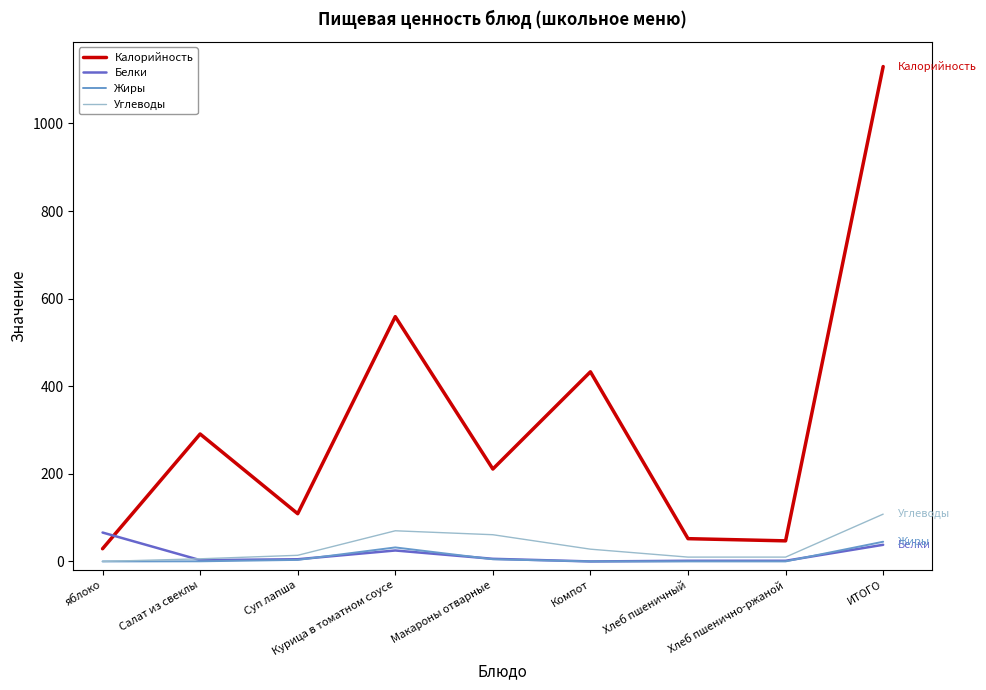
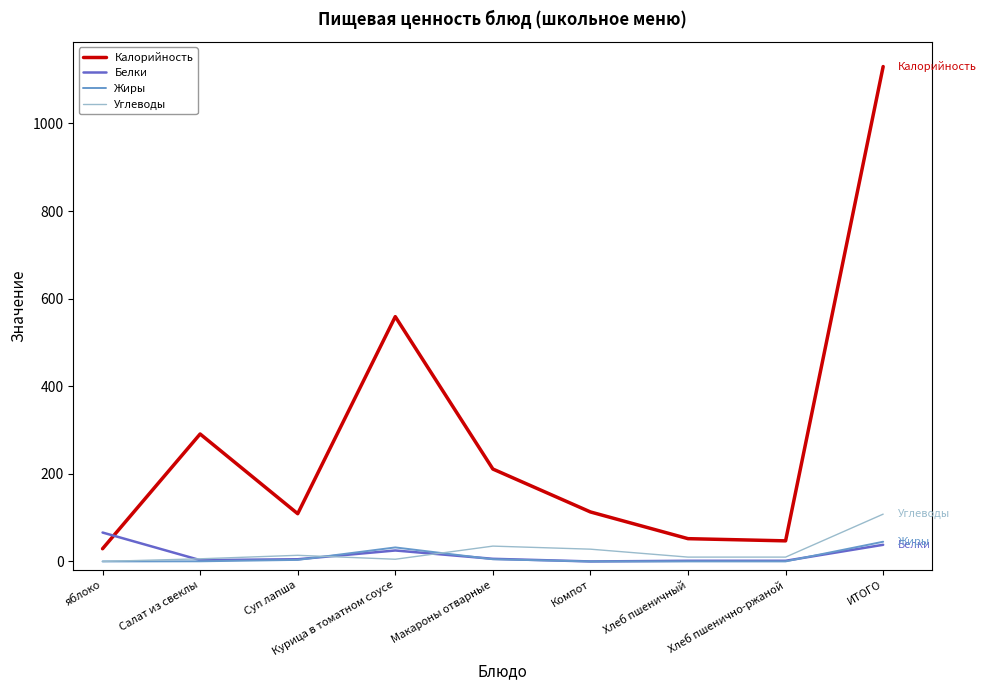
Углеводы, Курица в томатном соусе: 70 -> 10
Углеводы, Макароны отварные: 60 -> 40
Калорийность, Компот: 430 -> 110
